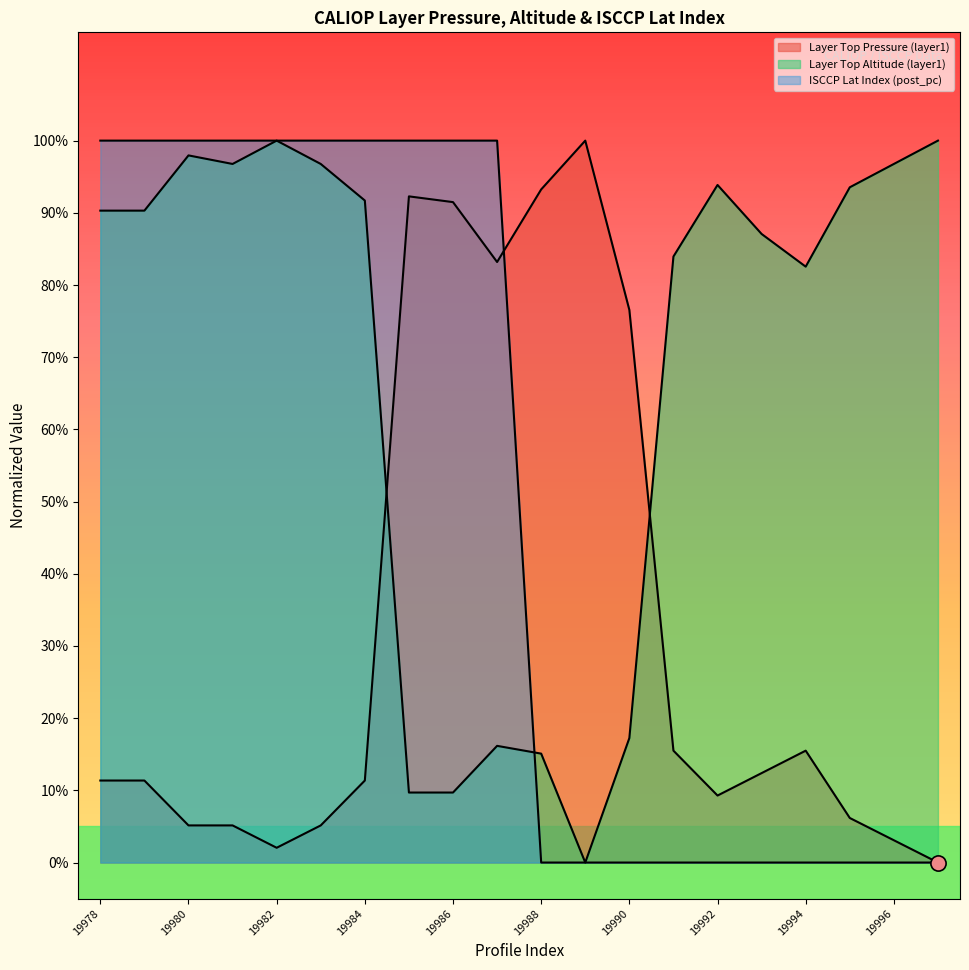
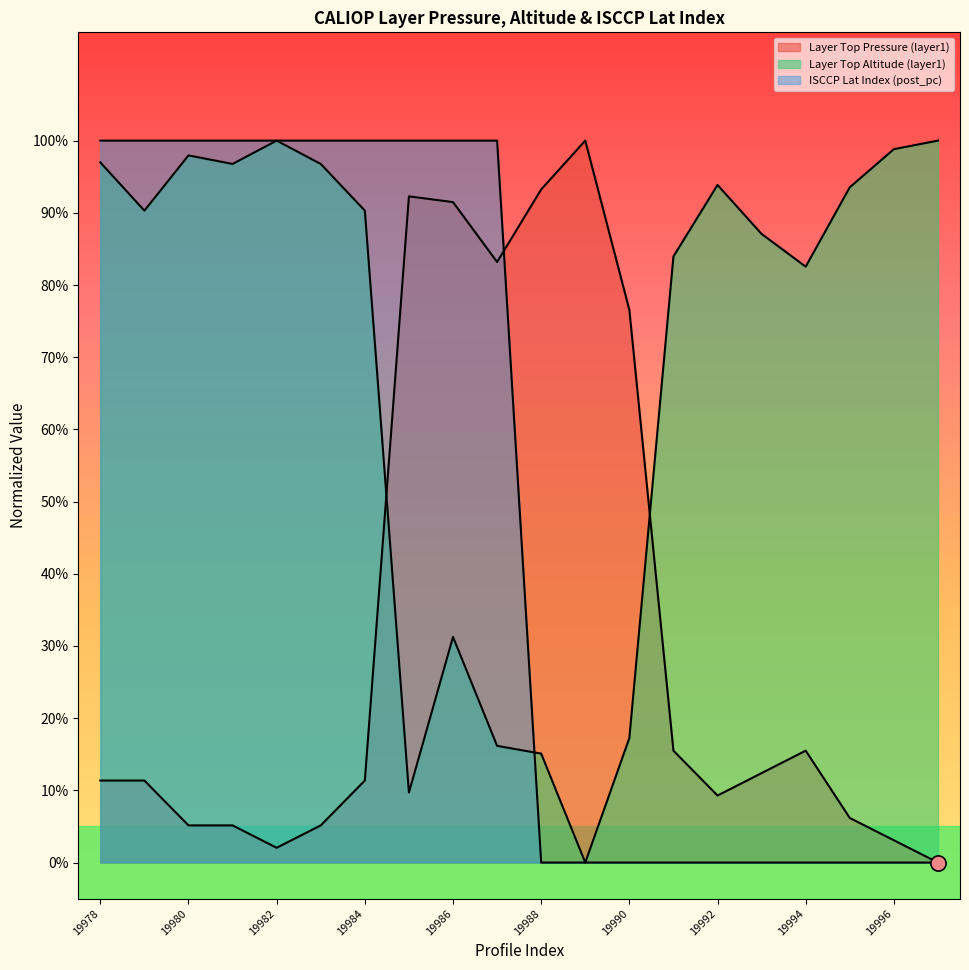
Layer Top Altitude (layer1), 19978: 90% -> 97%
Layer Top Altitude (layer1), 19984: 92% -> 90%
Layer Top Altitude (layer1), 19986: 10% -> 31%
Layer Top Altitude (layer1), 19996: 97% -> 99%
